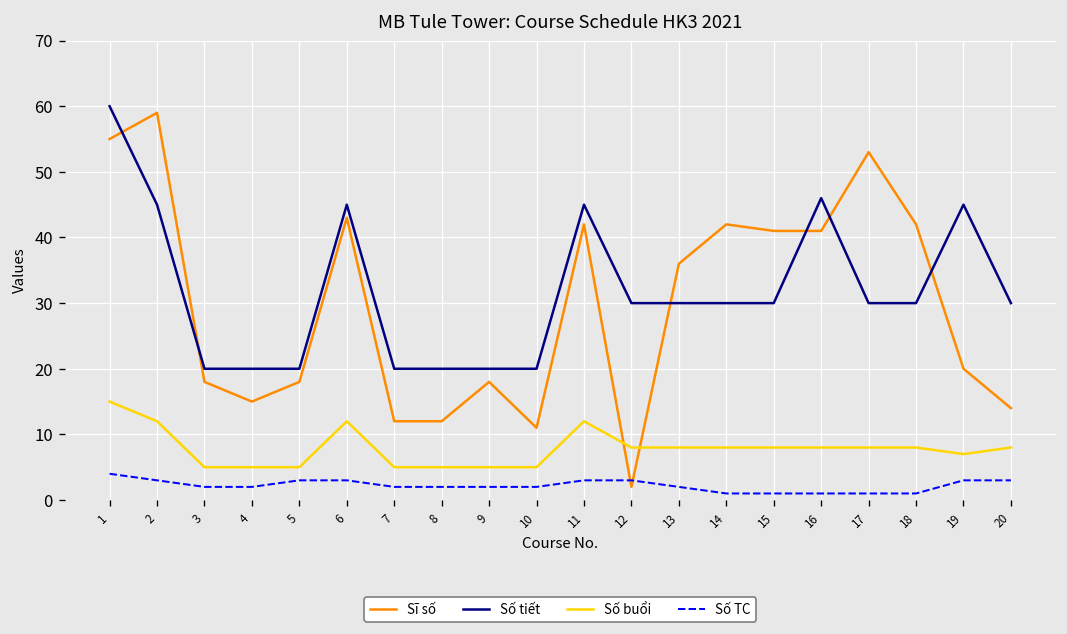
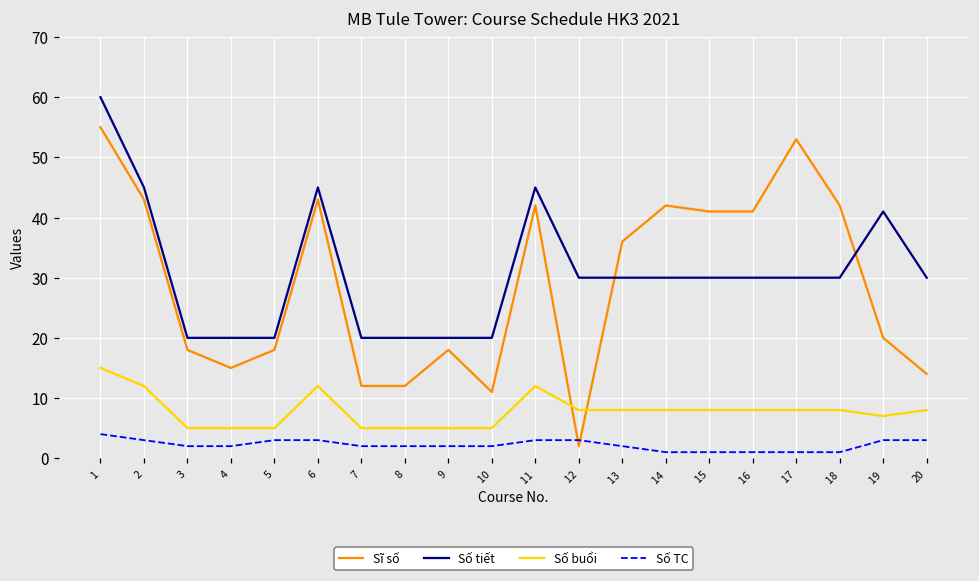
Sĩ số, 2: 59 -> 43
Số tiết, 16: 46 -> 30
Số tiết, 19: 45 -> 41
